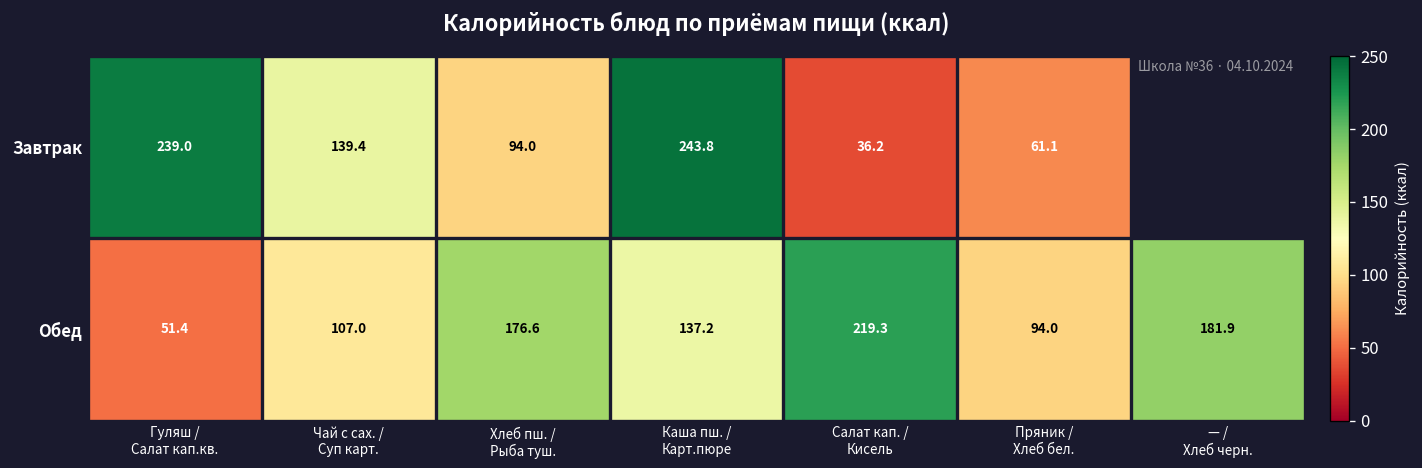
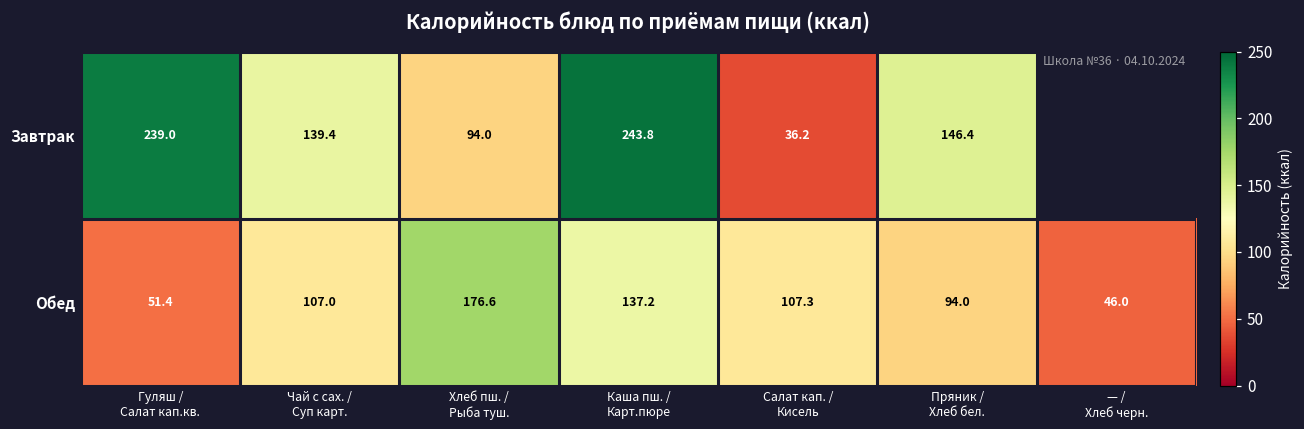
Завтрак, Пряник / Хлеб бел.: 61.1 -> 146.4
Обед, Салат кап. / Кисель: 219.3 -> 107.3
Обед, — / Хлеб черн.: 181.9 -> 46.0
